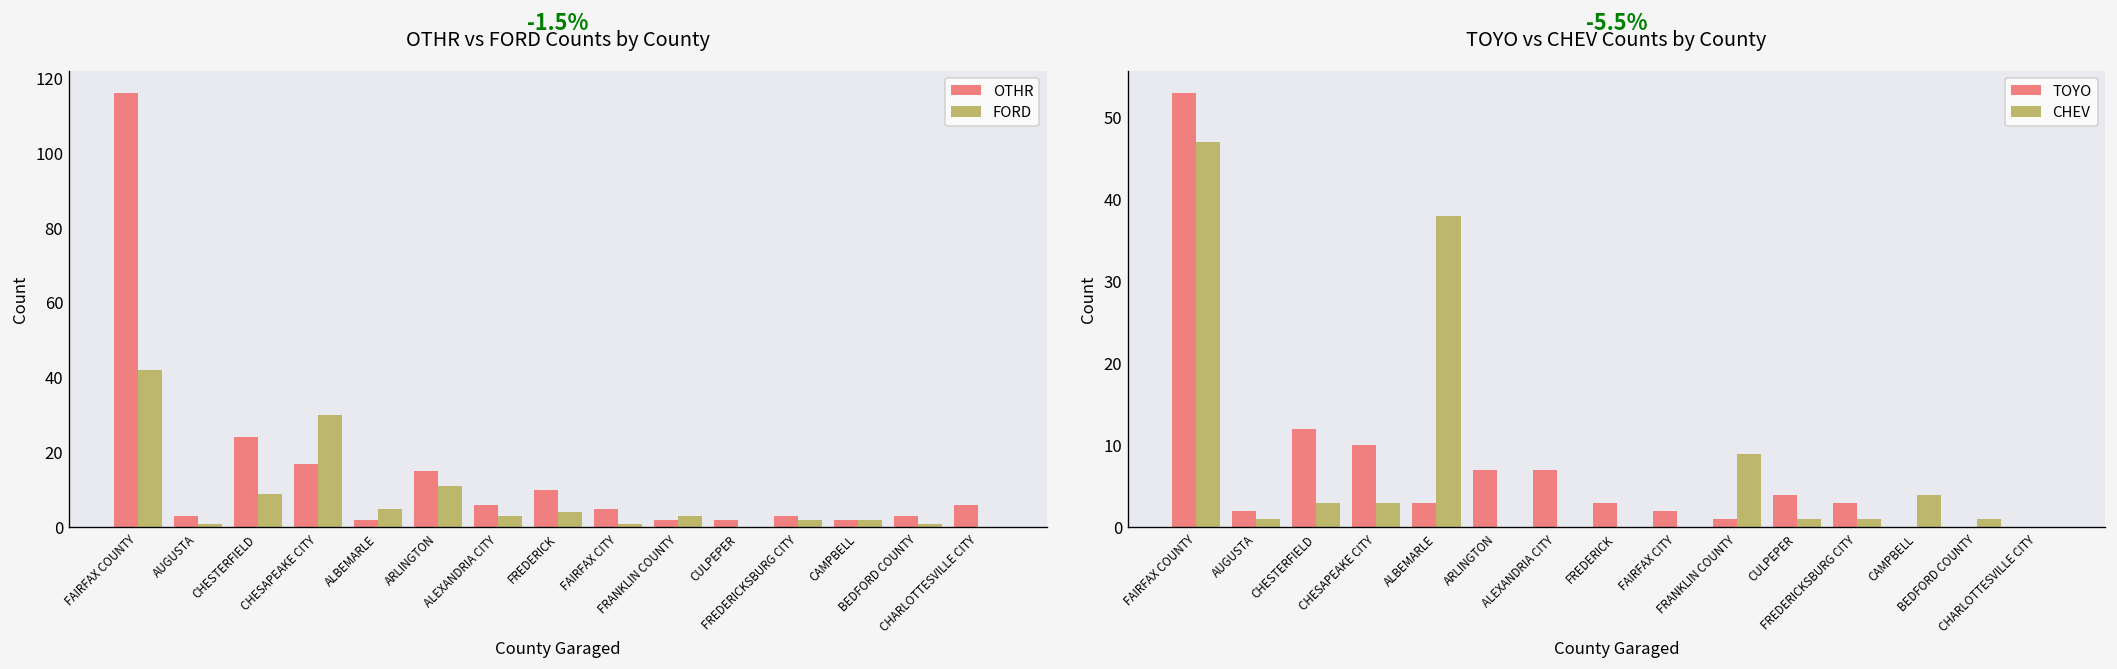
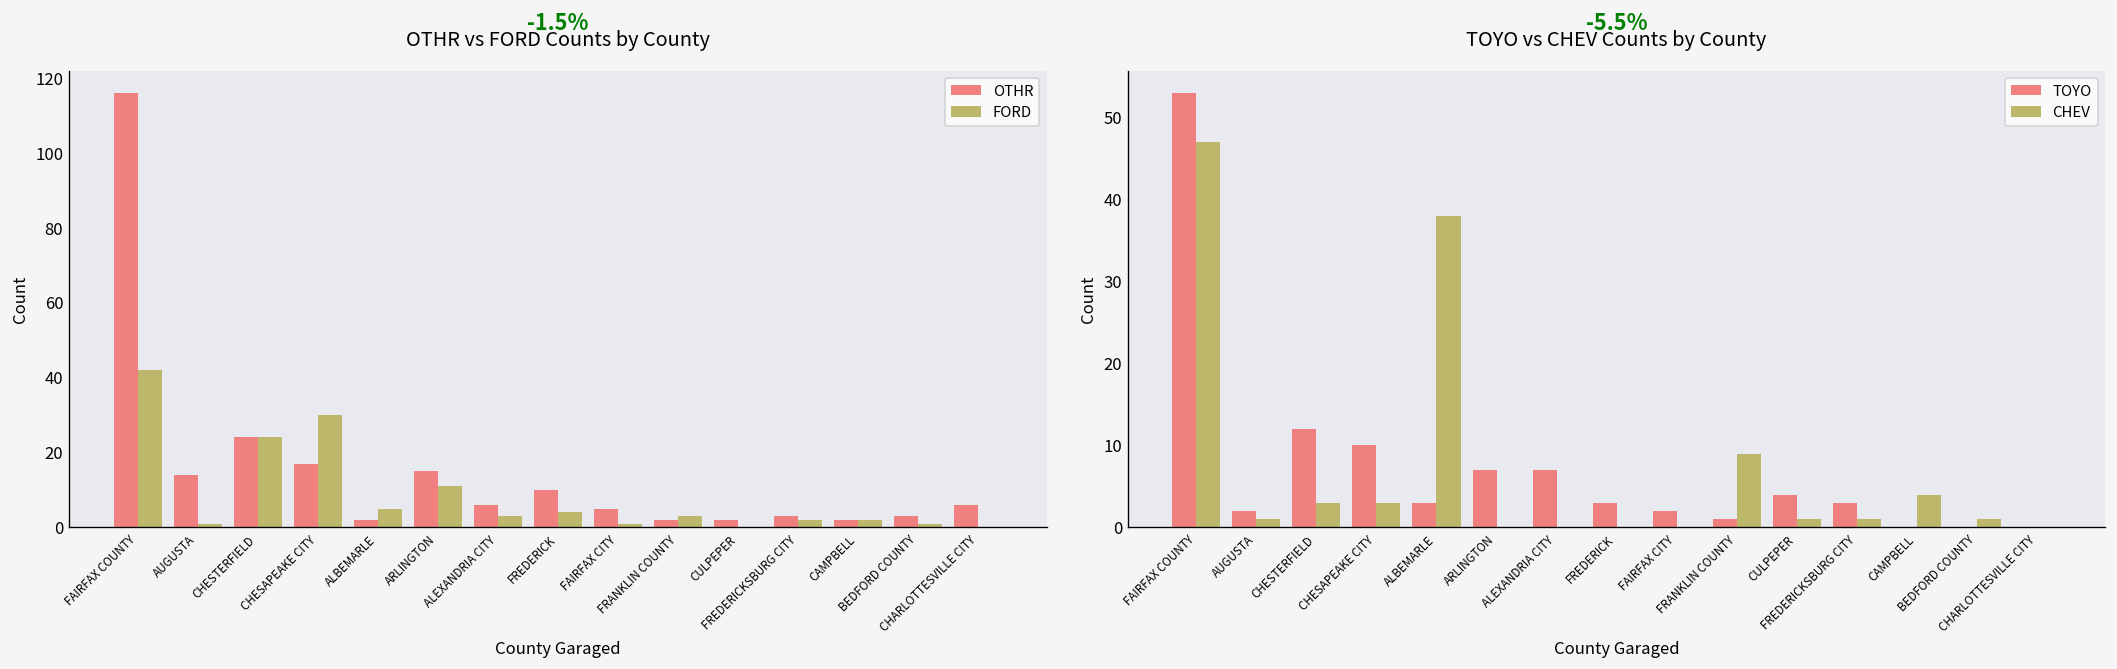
OTHR vs FORD Counts by County, OTHR, AUGUSTA: 3 -> 14
OTHR vs FORD Counts by County, FORD, CHESTERFIELD: 9 -> 24
